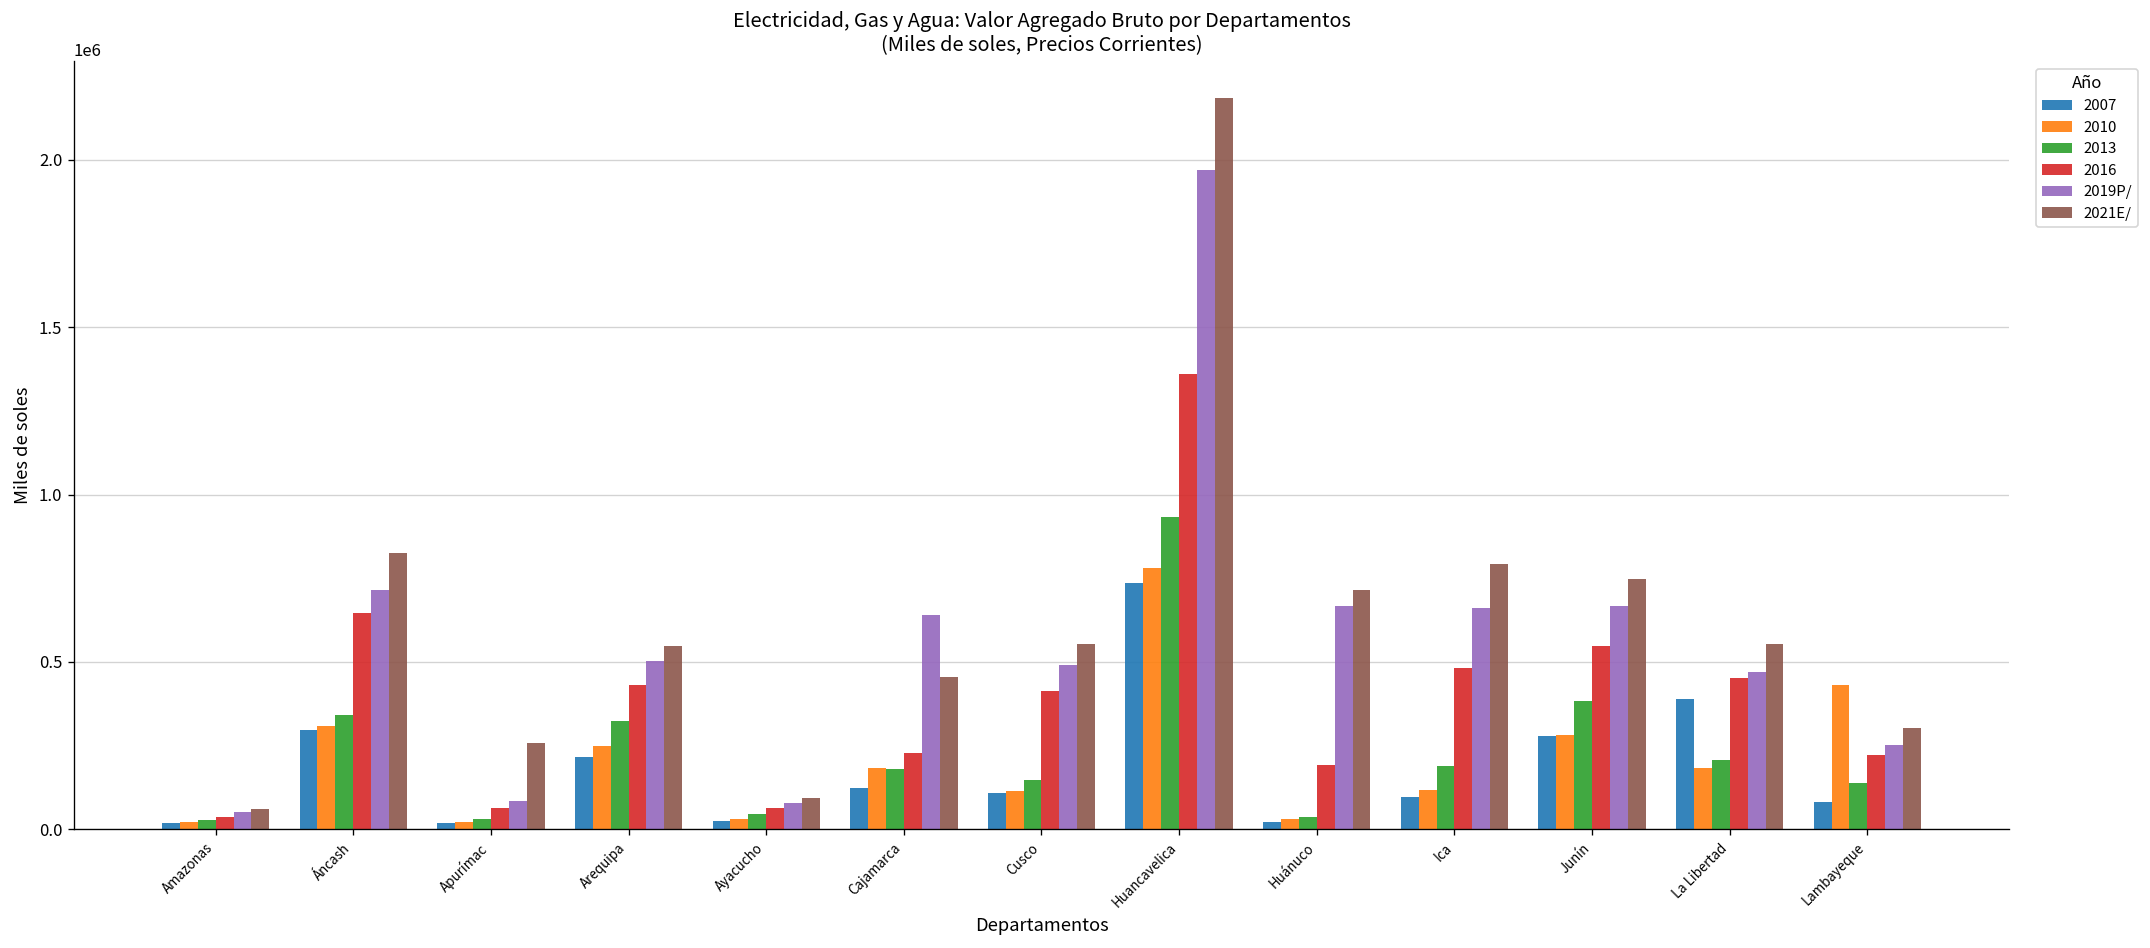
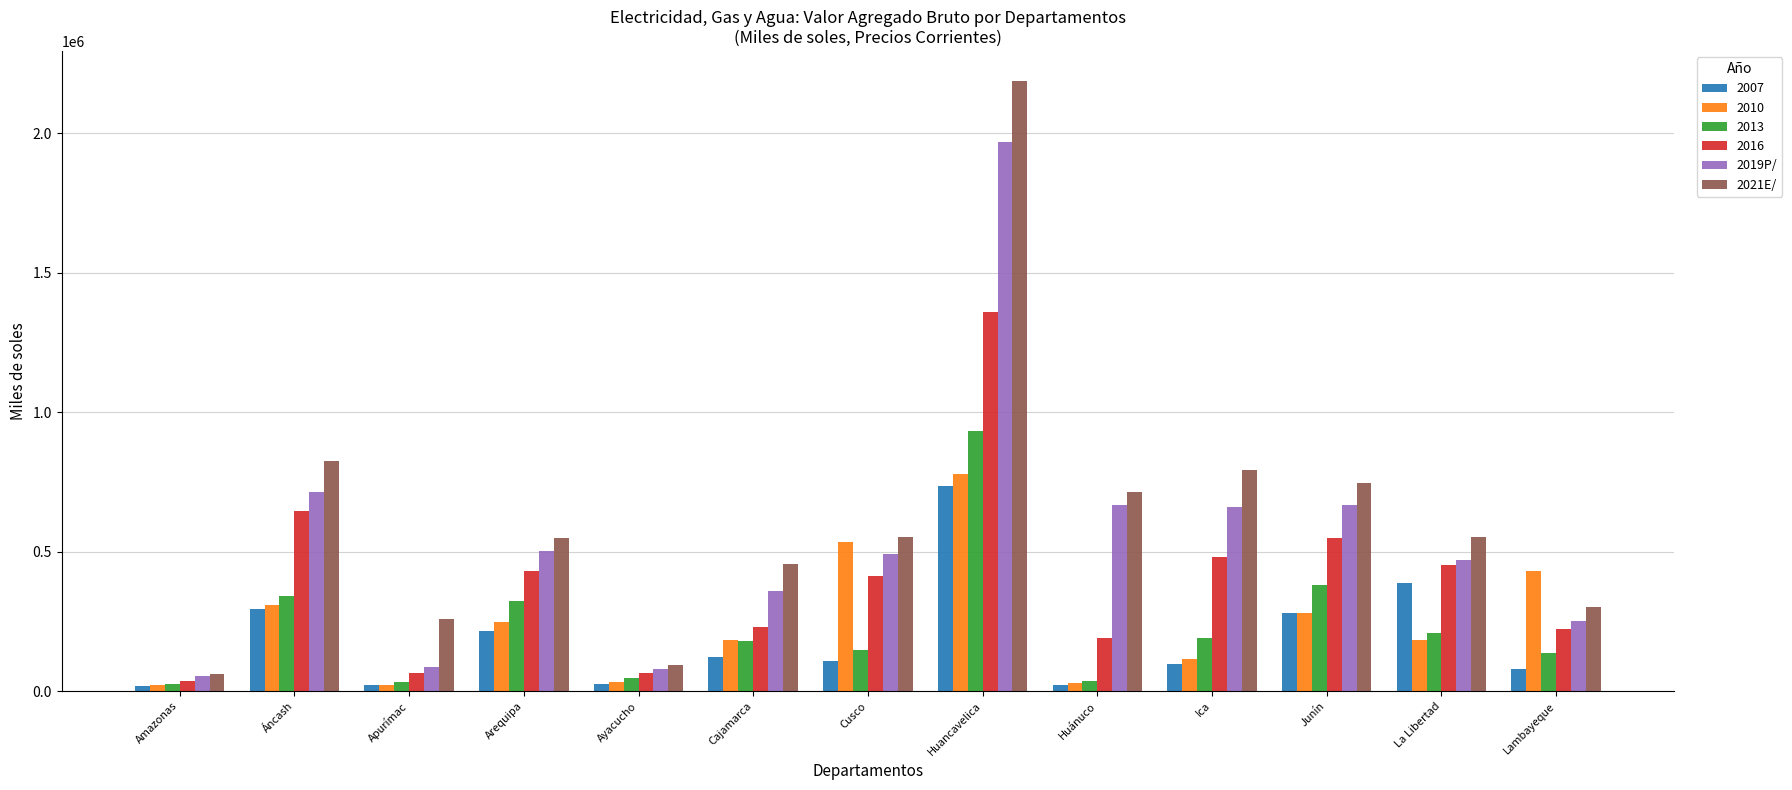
2019P/, Cajamarca: 640000 -> 360000
2010, Cusco: 120000 -> 530000
